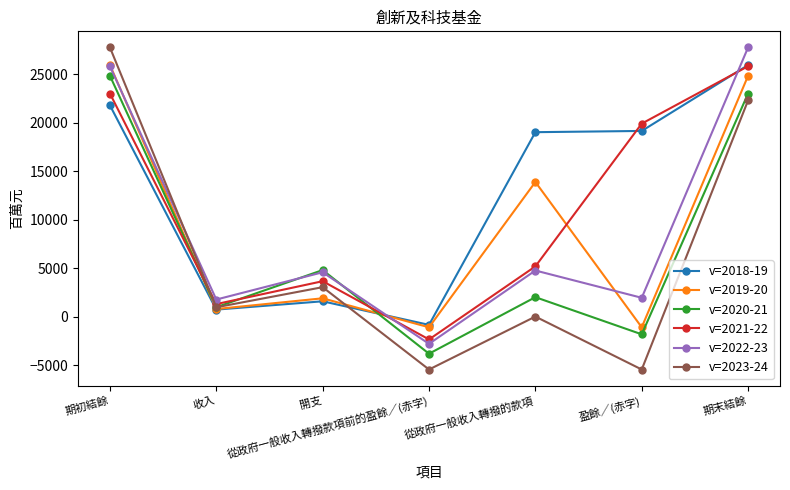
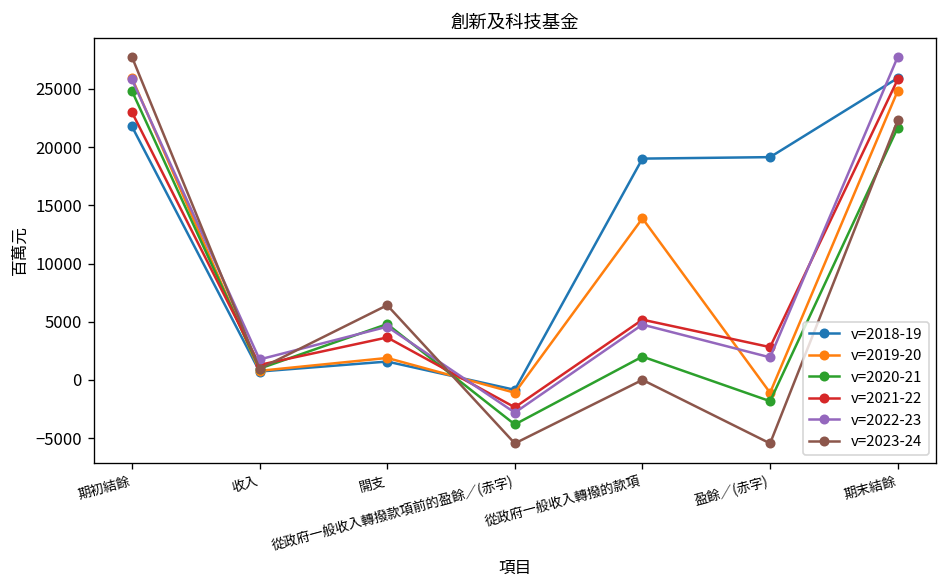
v=2023-24, 開支: 3000 -> 6000
v=2021-22, 盈餘／(赤字): 20000 -> 3000
v=2020-21, 期末結餘: 23000 -> 22000
